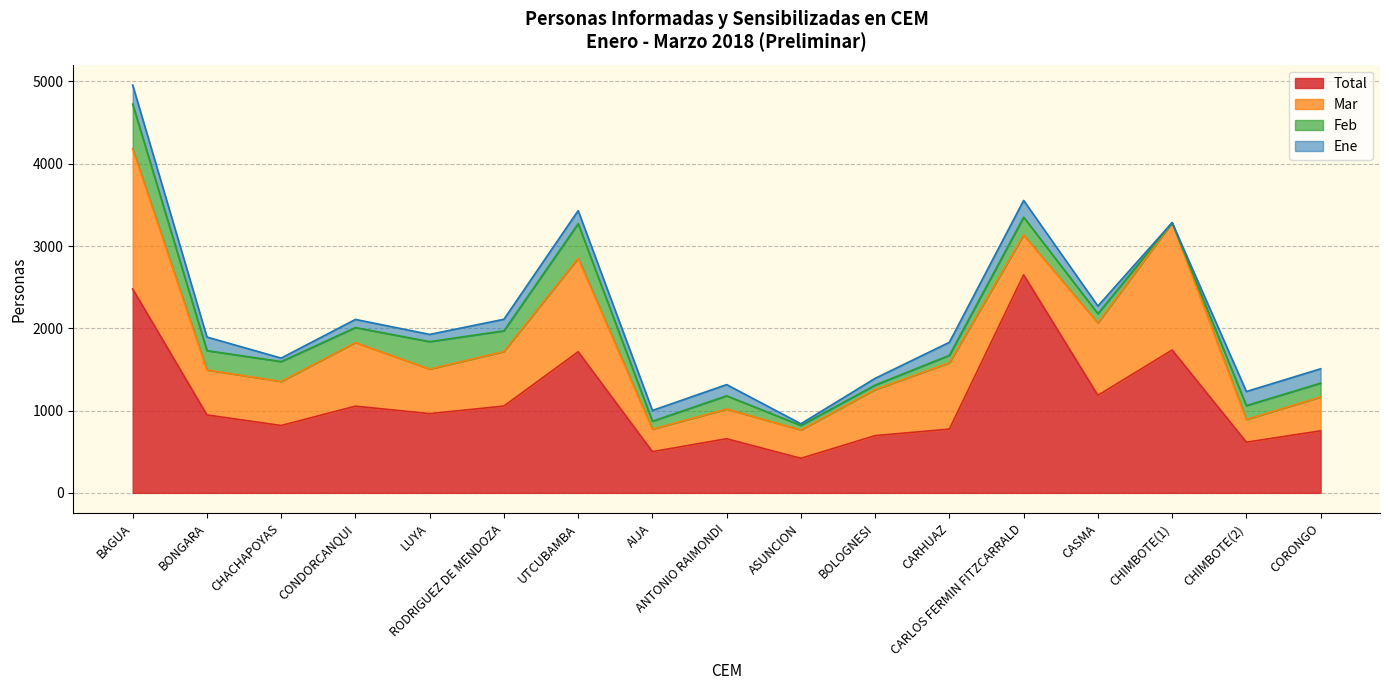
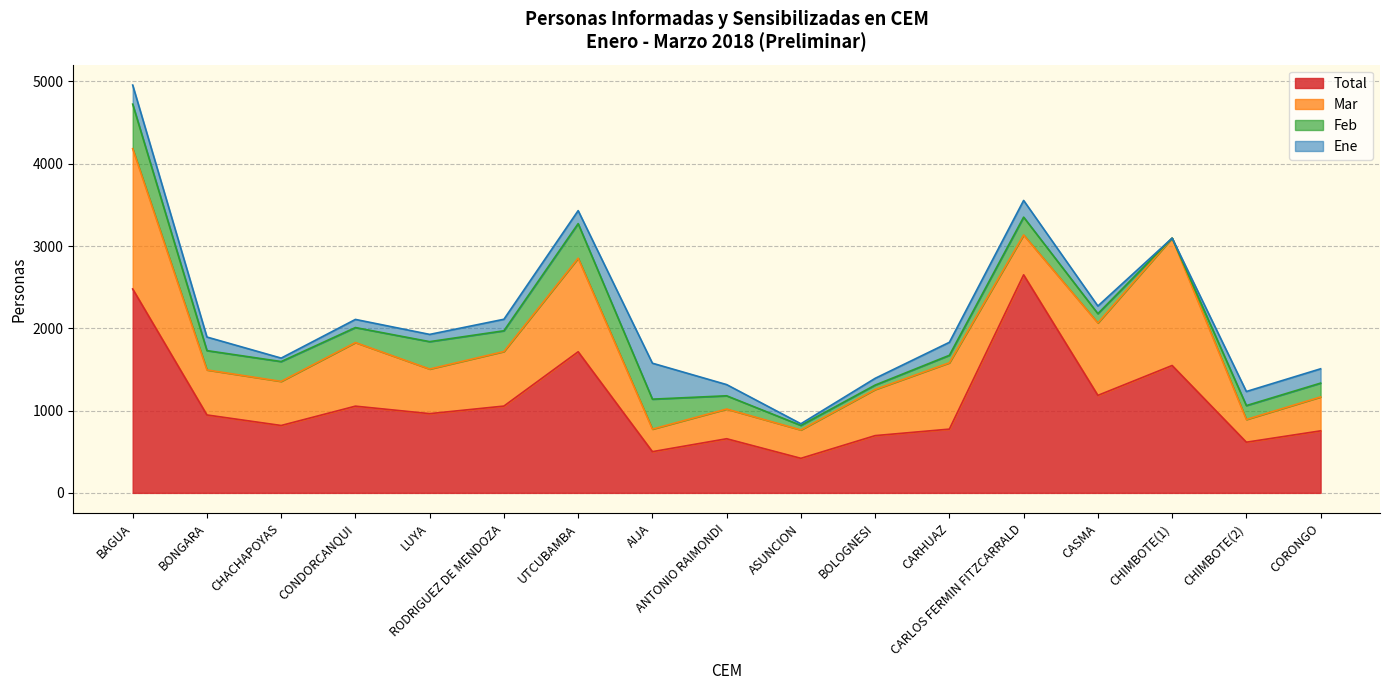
Feb, AIJA: 100 -> 400
Ene, AIJA: 100 -> 400
Total, CHIMBOTE(1): 1700 -> 1500
